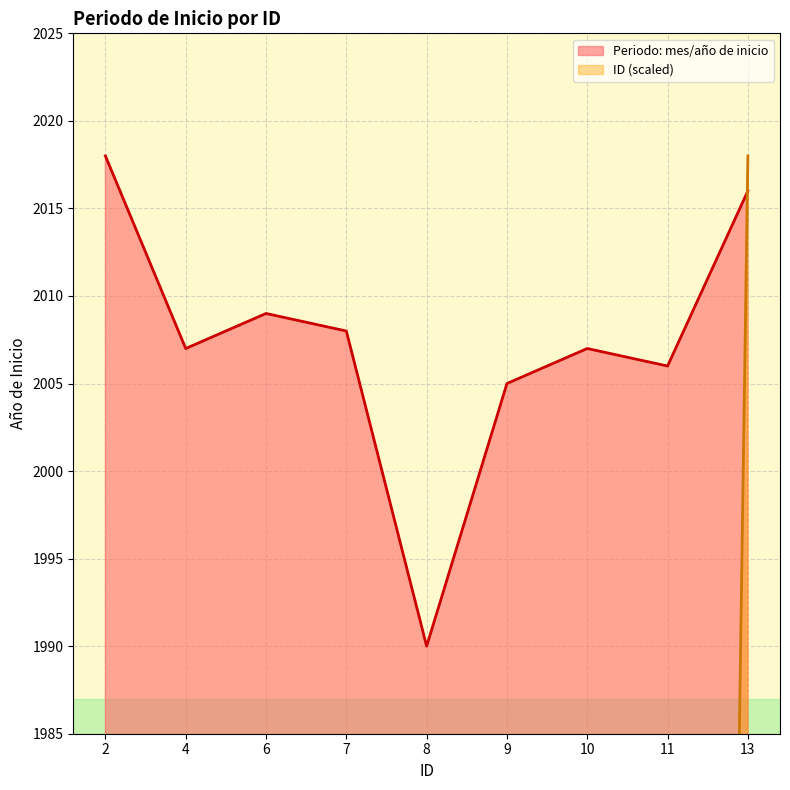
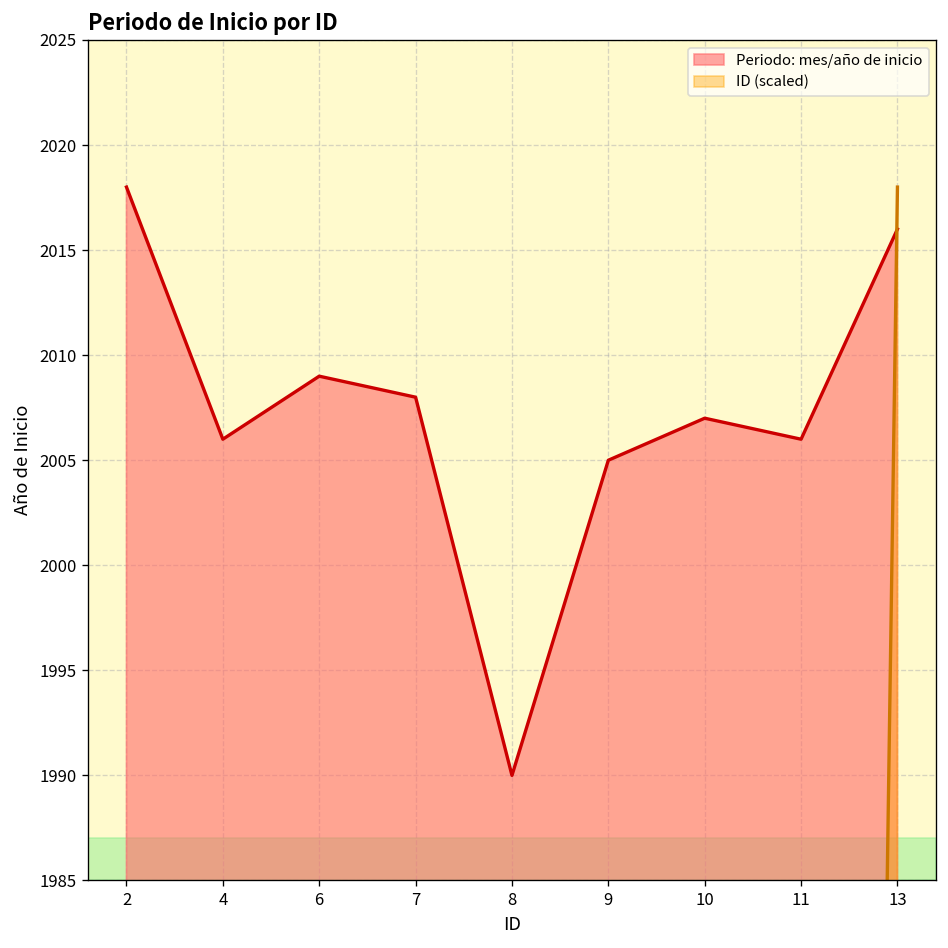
Periodo: mes/año de inicio, 4: 2007 -> 2006
